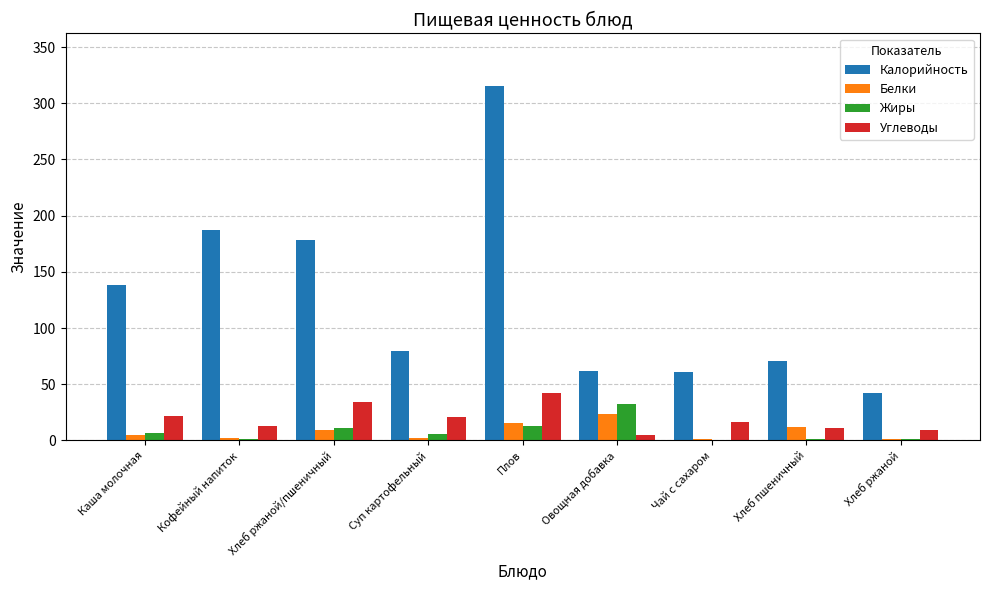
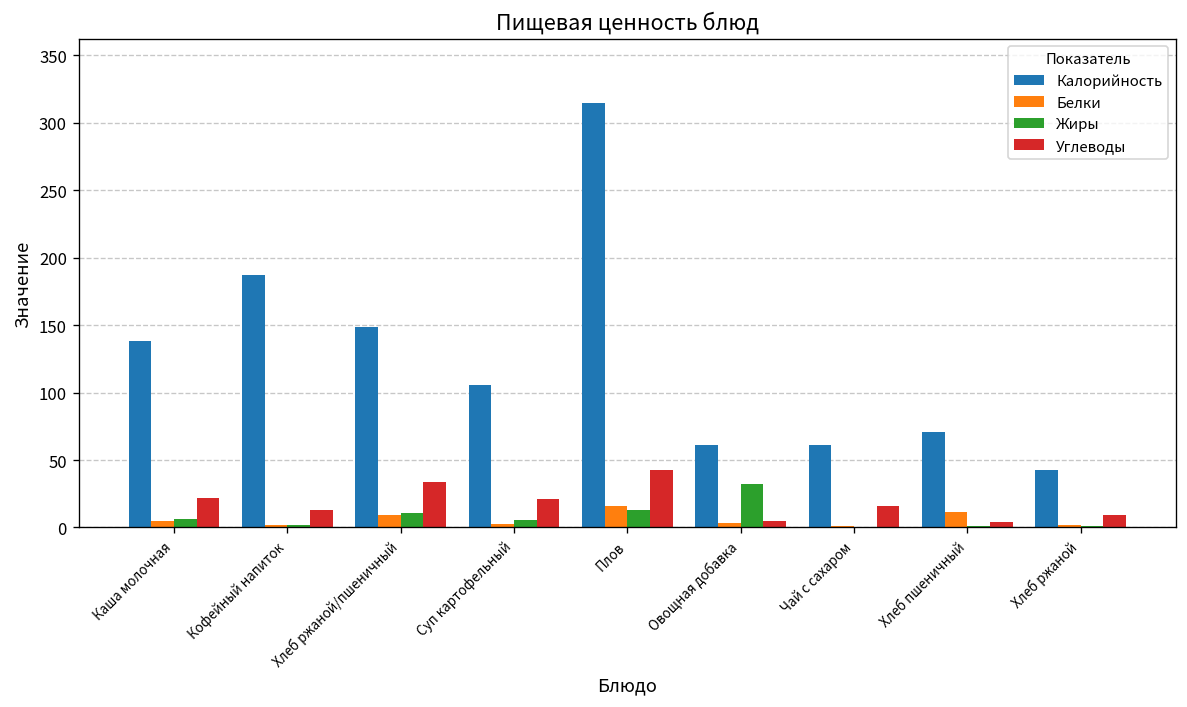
Калорийность, Хлеб ржаной/пшеничный: 179 -> 148
Калорийность, Суп картофельный: 80 -> 106
Белки, Овощная добавка: 24 -> 3
Углеводы, Хлеб пшеничный: 11 -> 4
